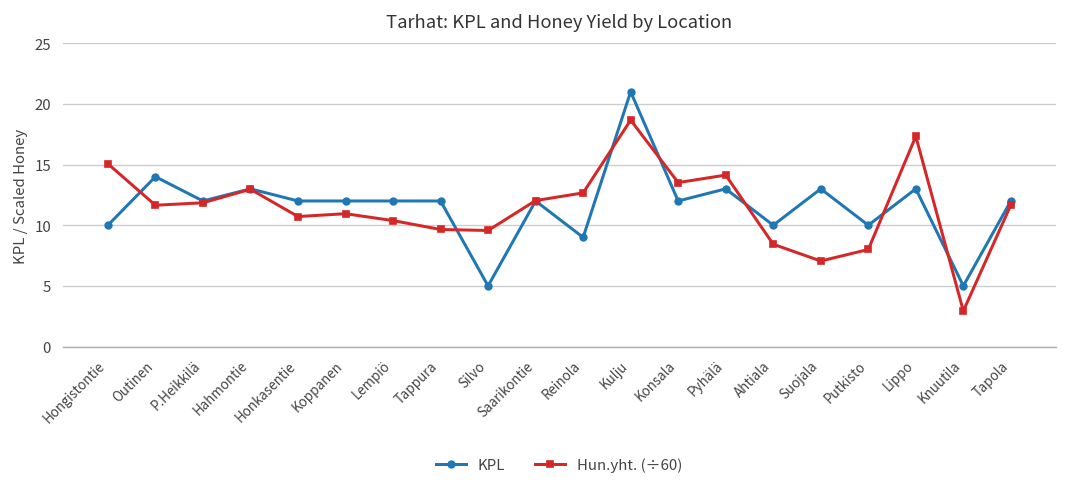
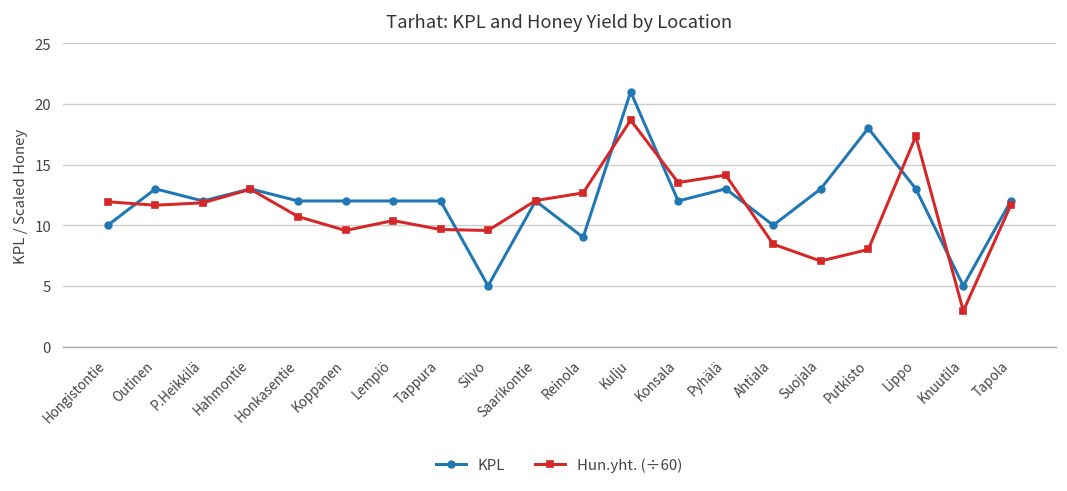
Hun.yht. (÷60), Hongistontie: 15.1 -> 11.9
KPL, Outinen: 14 -> 13
Hun.yht. (÷60), Koppanen: 11.0 -> 9.6
KPL, Putkisto: 10 -> 18
